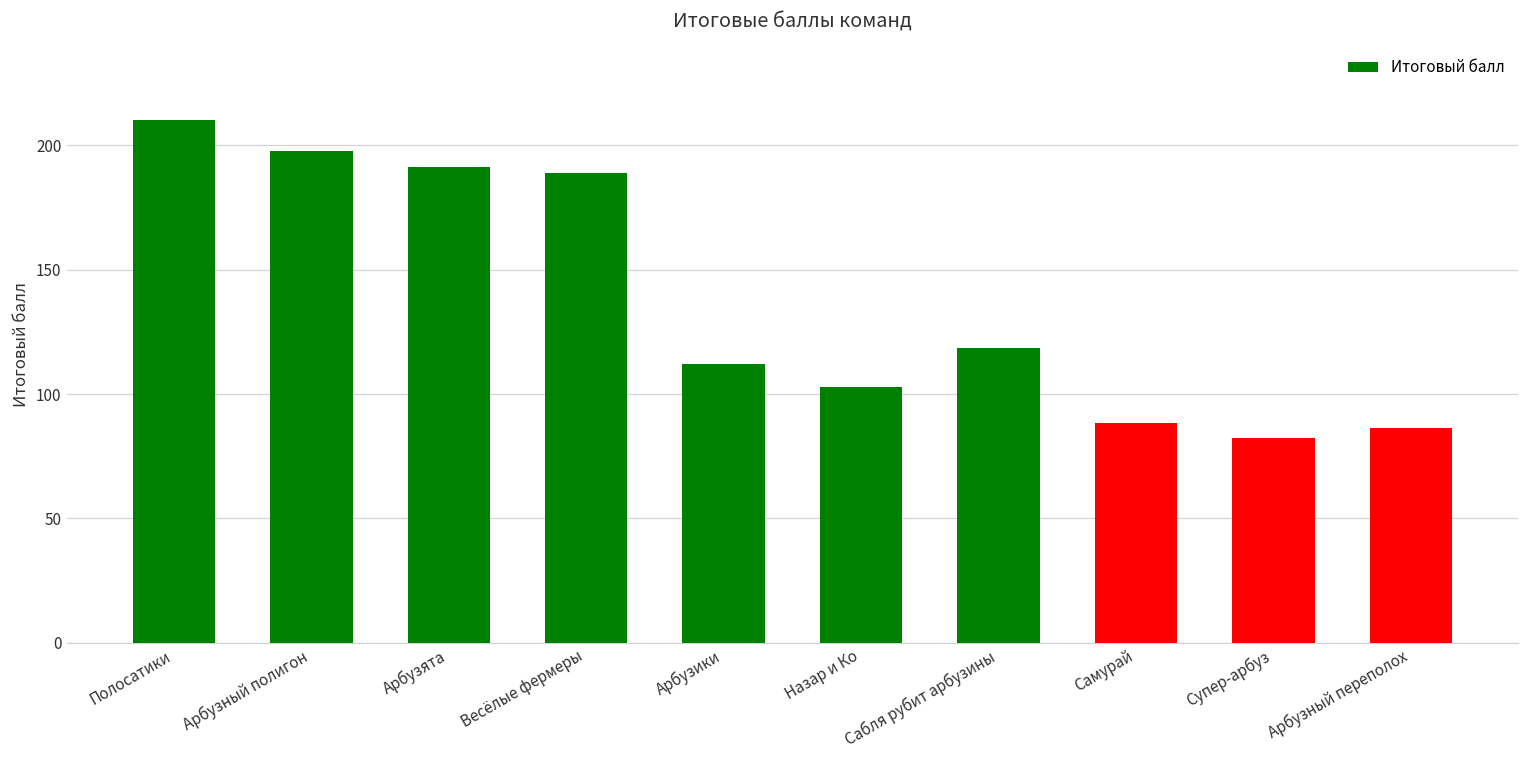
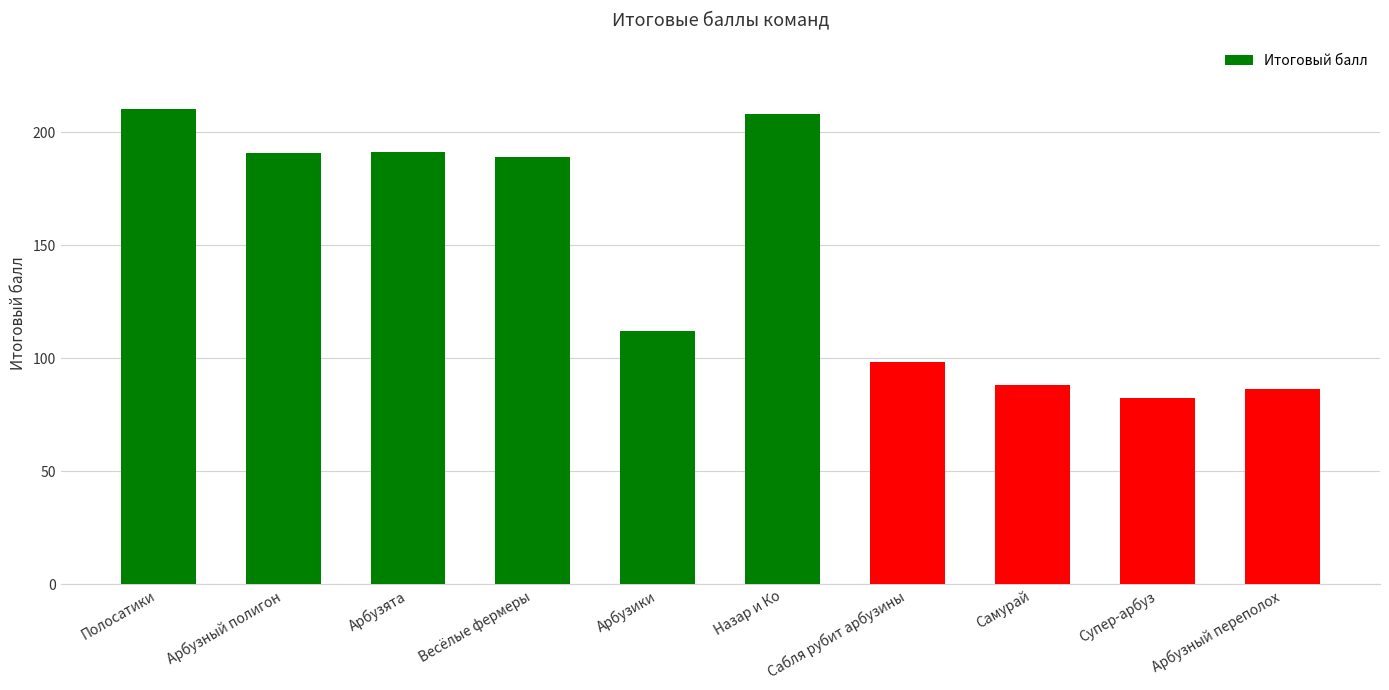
Арбузный полигон: 198 -> 191
Назар и Ко: 103 -> 208
Сабля рубит арбузины: 118 -> 98
